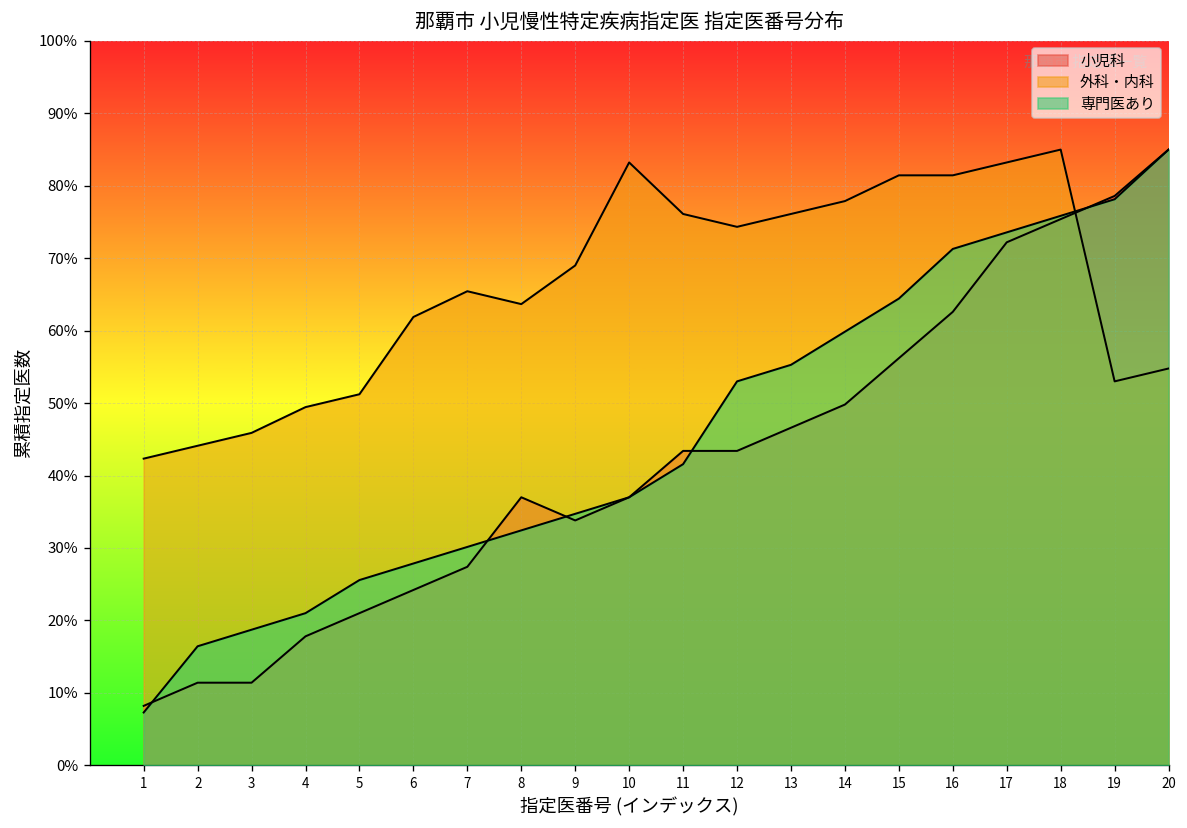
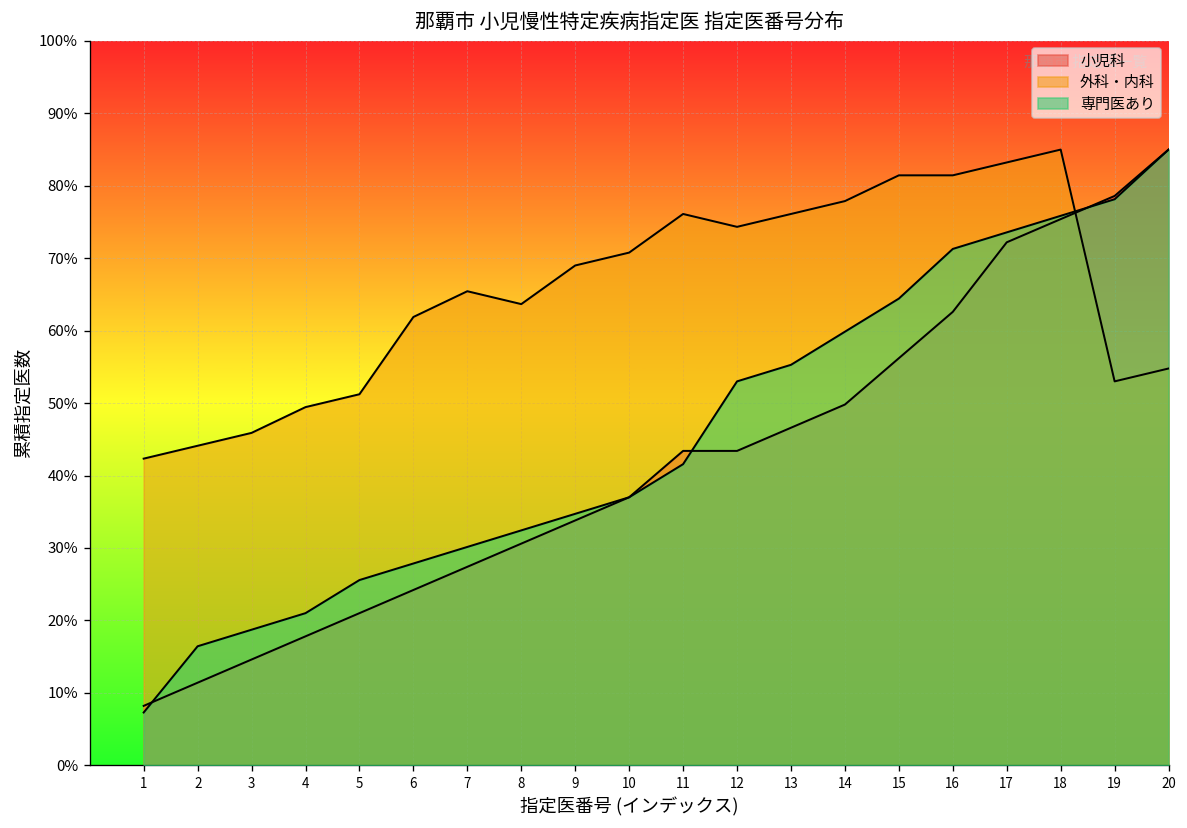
小児科, 3: 11% -> 15%
小児科, 8: 37% -> 31%
外科・内科, 10: 83% -> 71%
